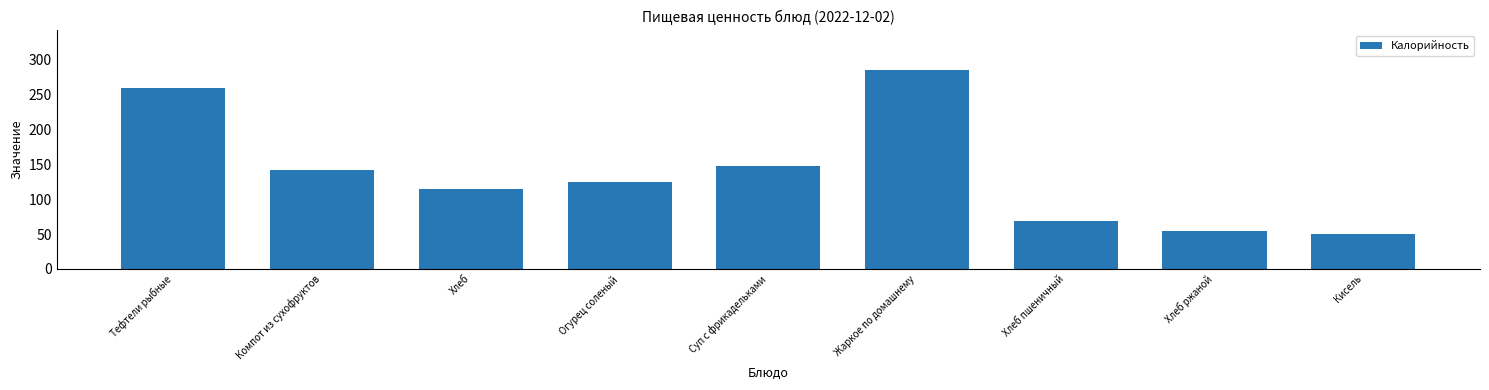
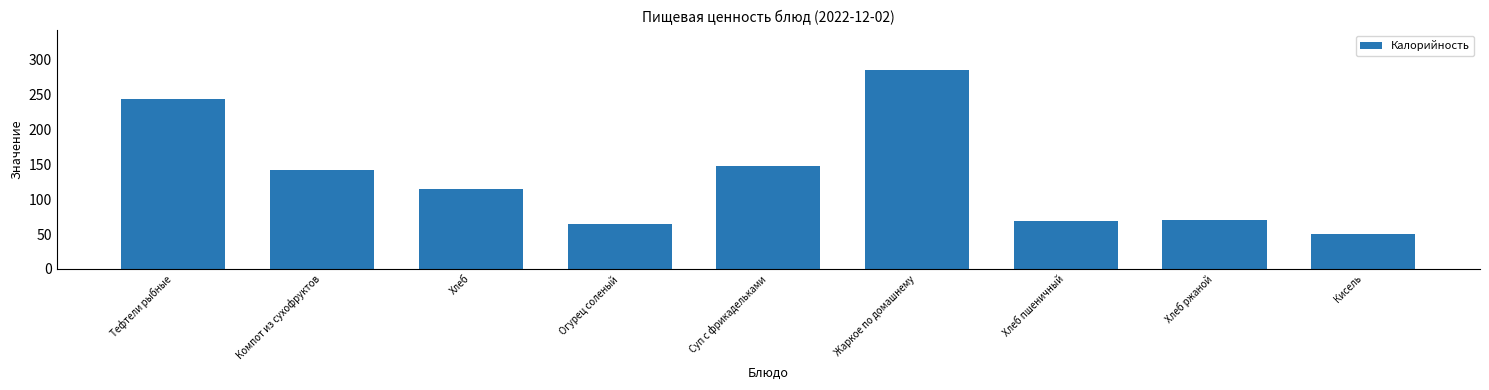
Тефтели рыбные: 260 -> 240
Огурец соленый: 120 -> 70
Хлеб ржаной: 50 -> 70
